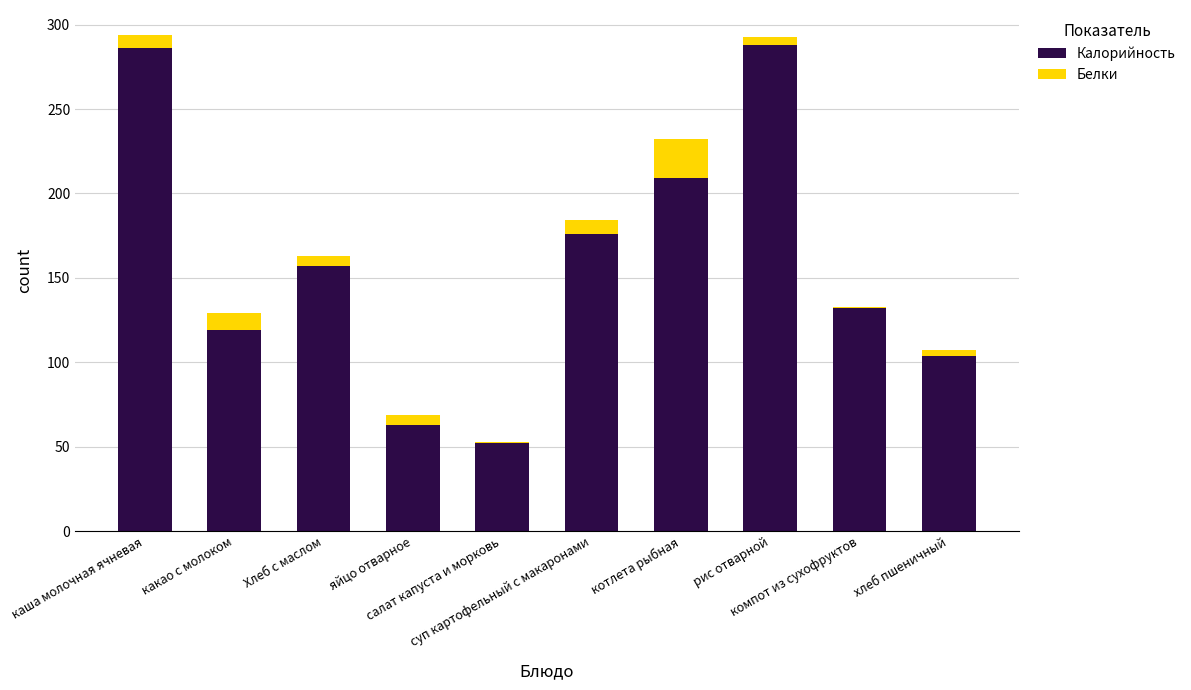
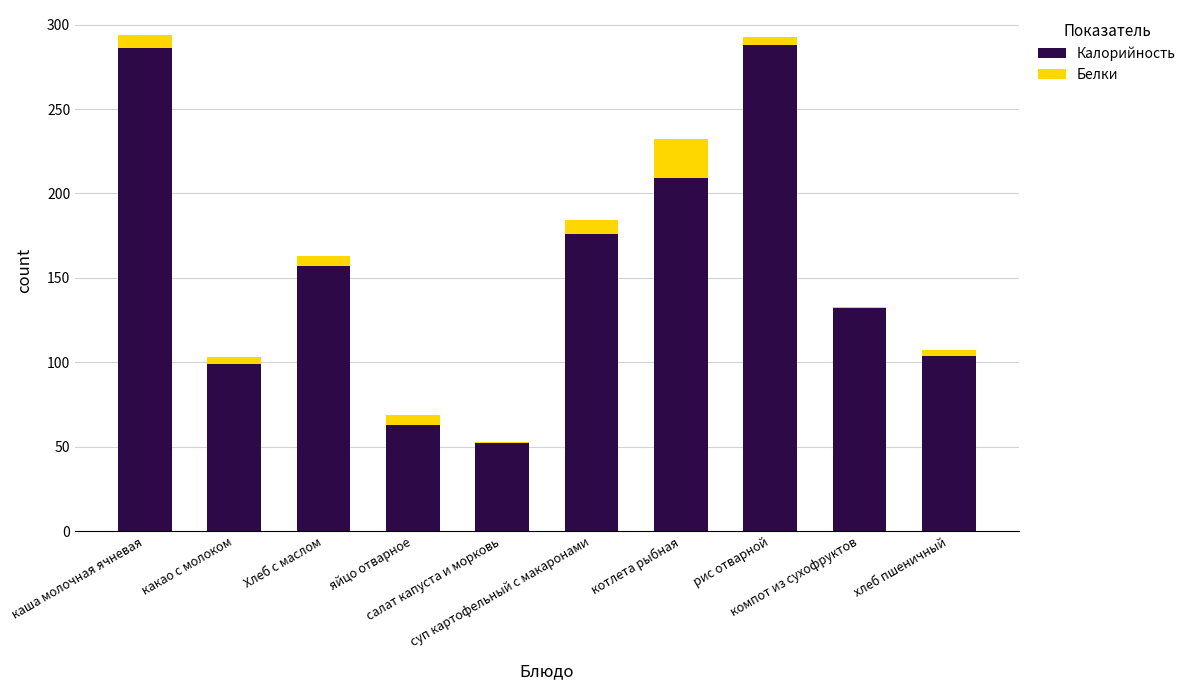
Калорийность, какао с молоком: 119 -> 99
Белки, какао с молоком: 10 -> 4
